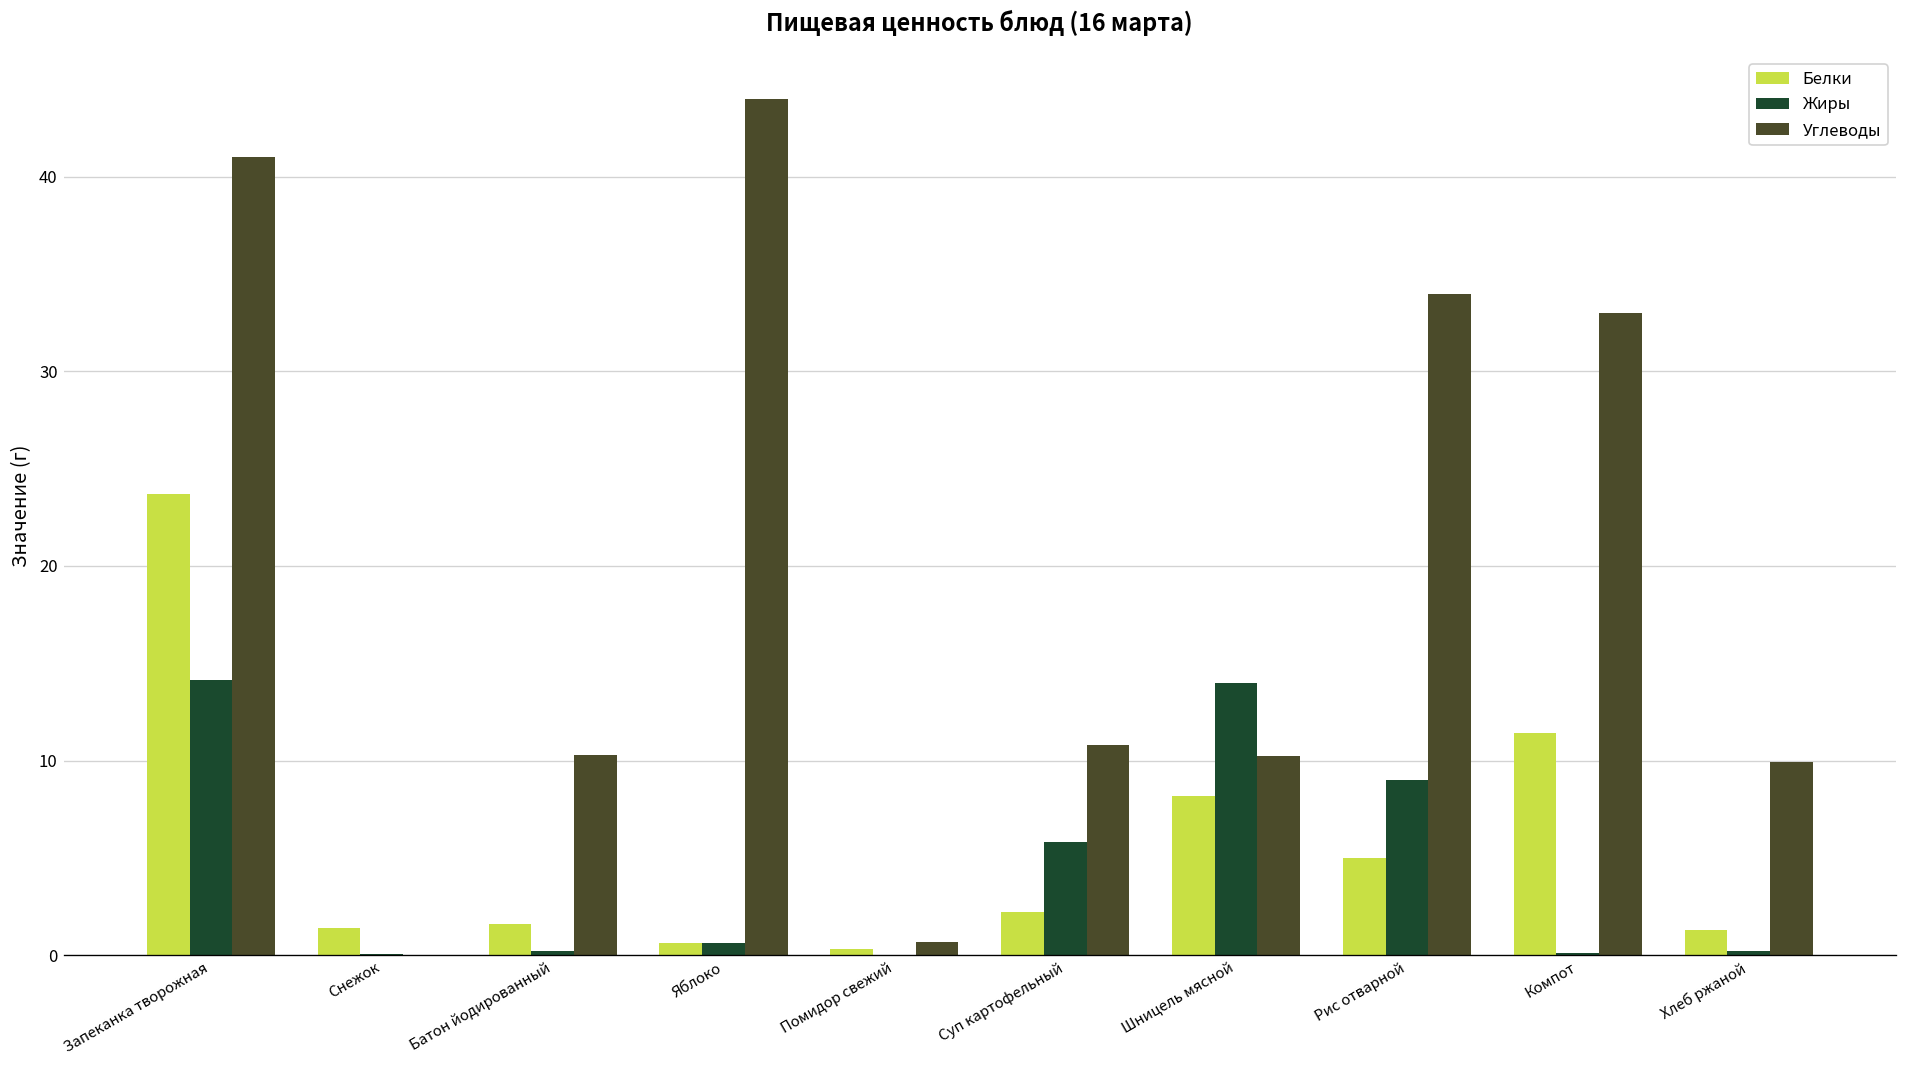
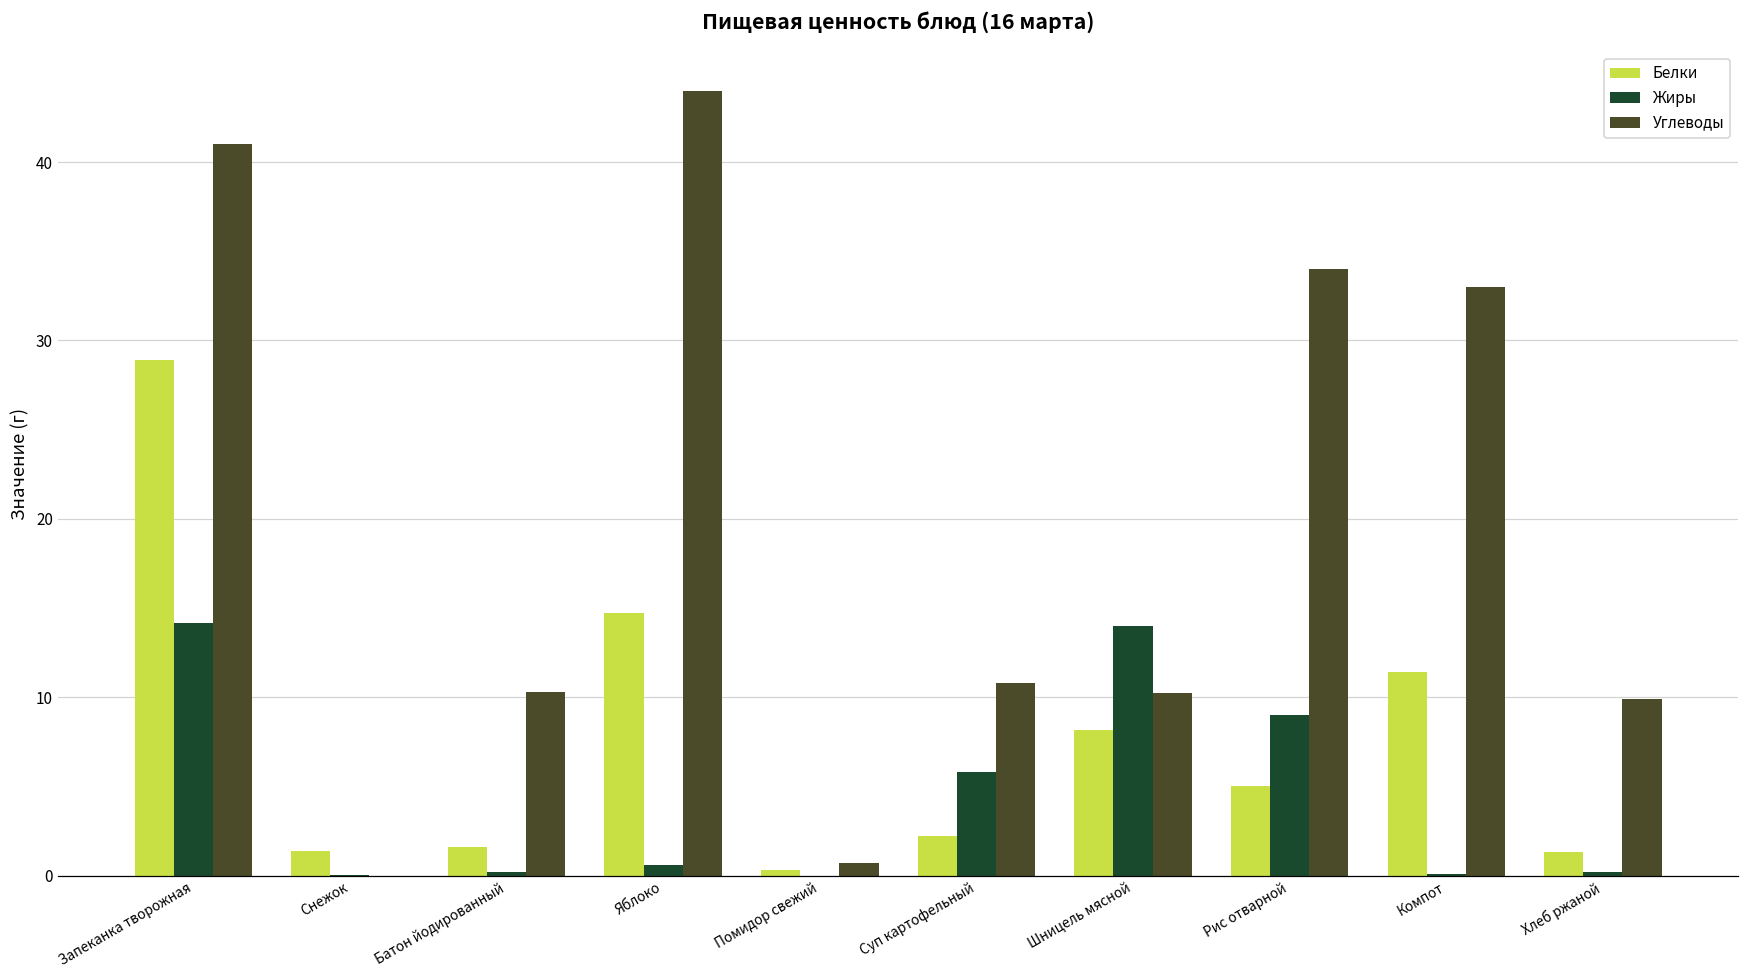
Белки, Запеканка творожная: 23.7 -> 28.9
Белки, Яблоко: 0.6 -> 14.7
